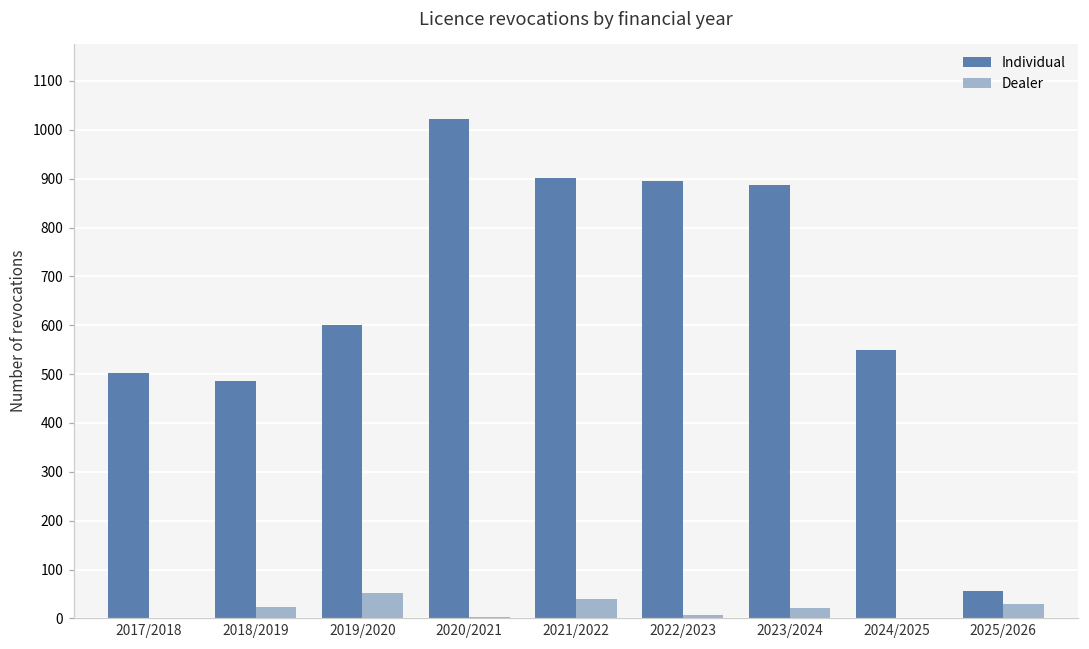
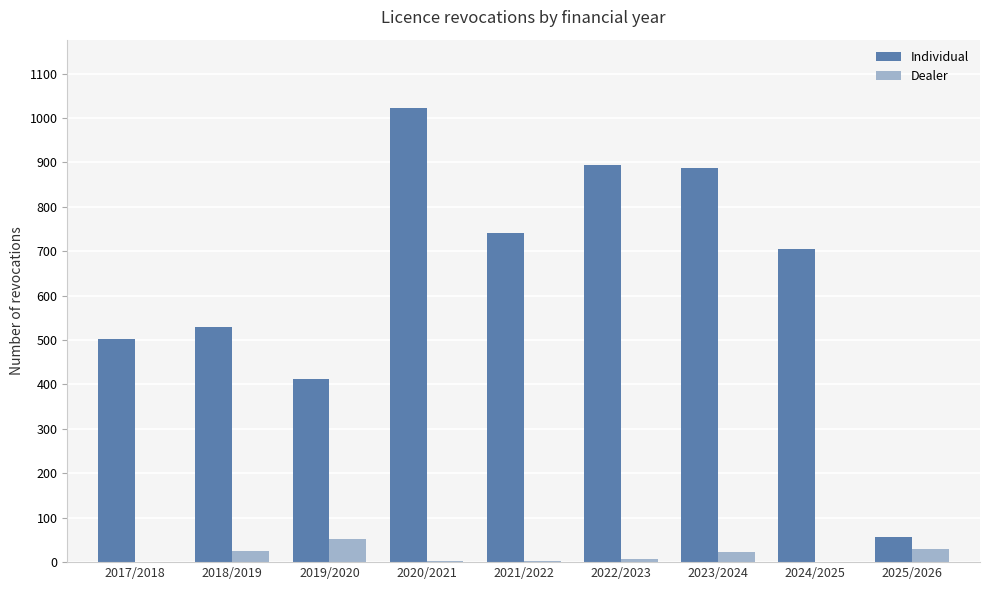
Individual, 2018/2019: 490 -> 530
Individual, 2019/2020: 600 -> 410
Individual, 2021/2022: 900 -> 740
Dealer, 2021/2022: 40 -> 0
Individual, 2024/2025: 550 -> 710
